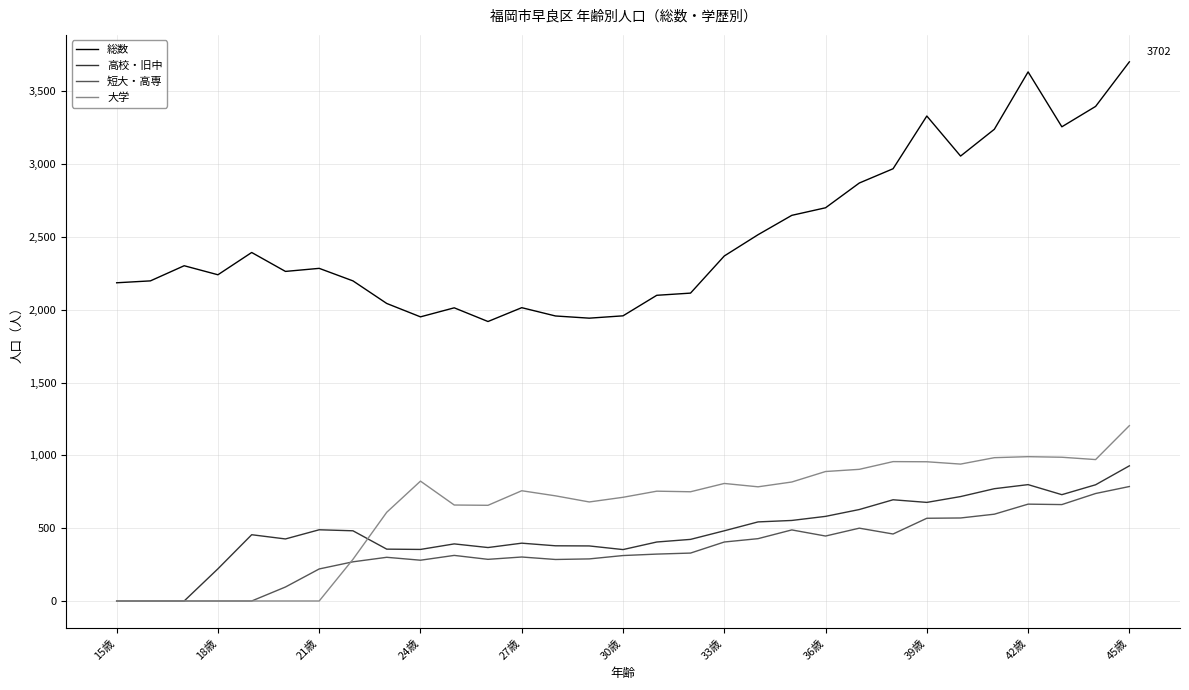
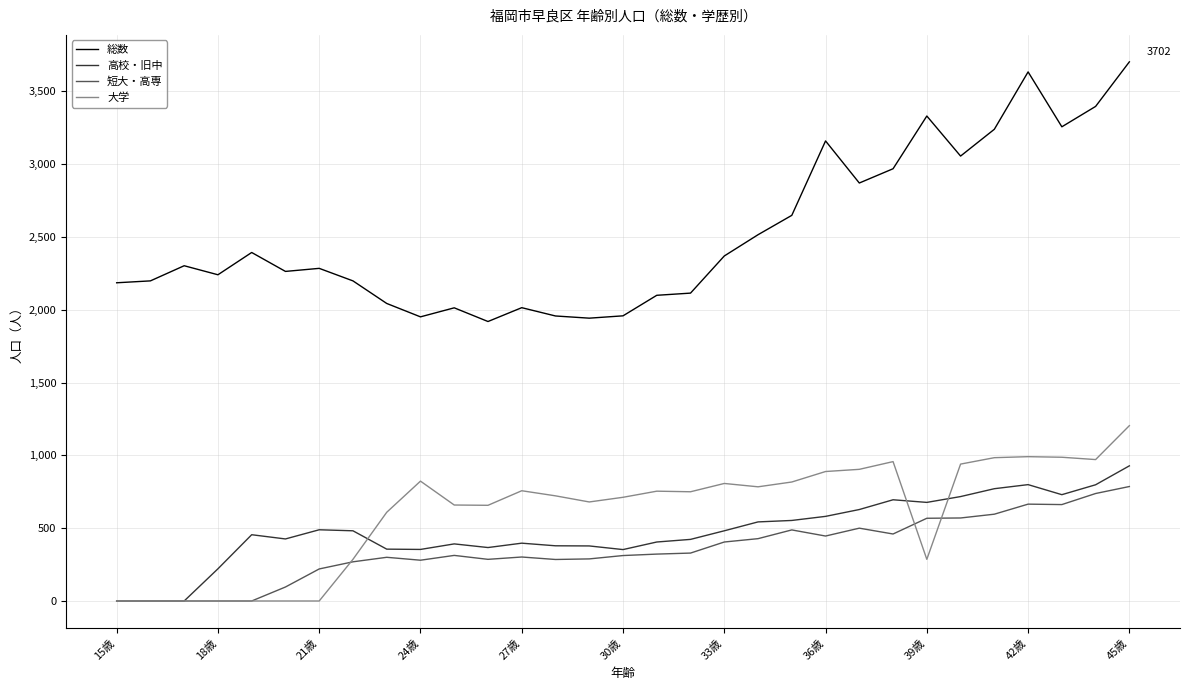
総数, 36歳: 2,700 -> 3,160
大学, 39歳: 960 -> 290
